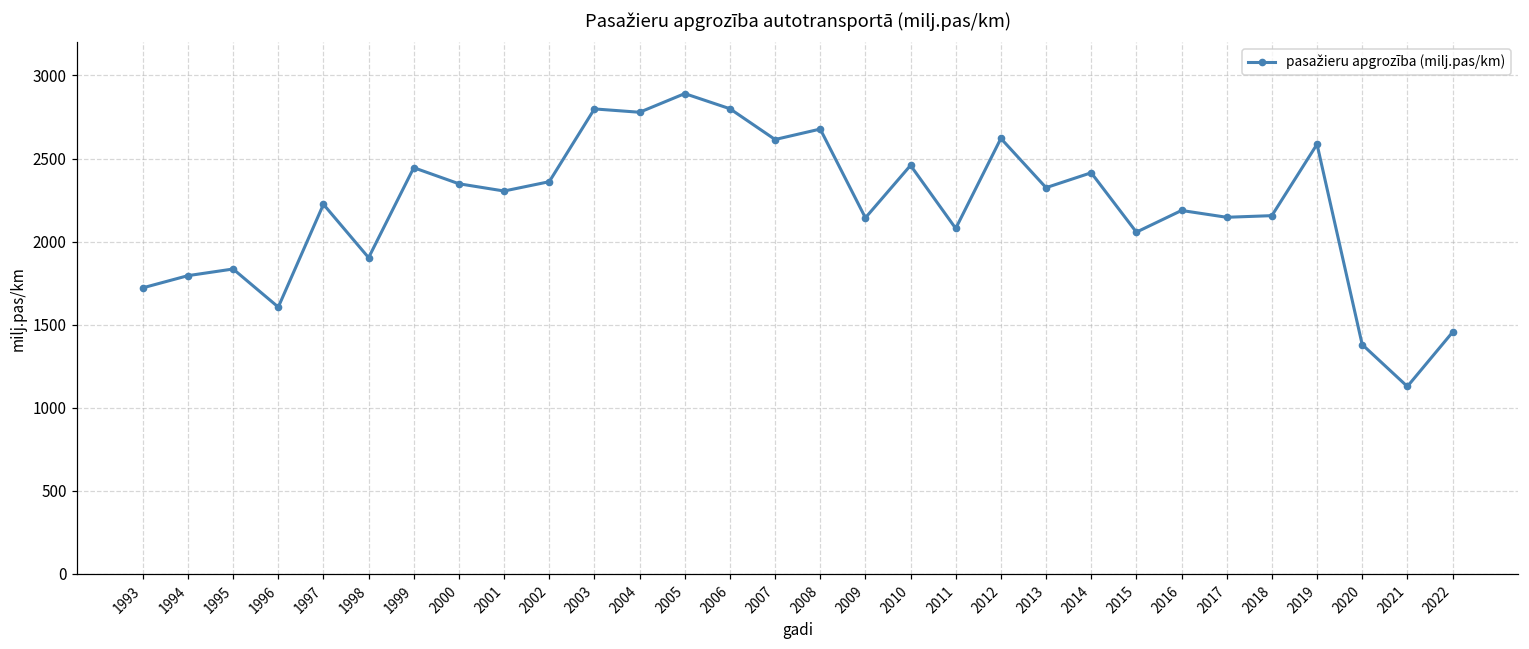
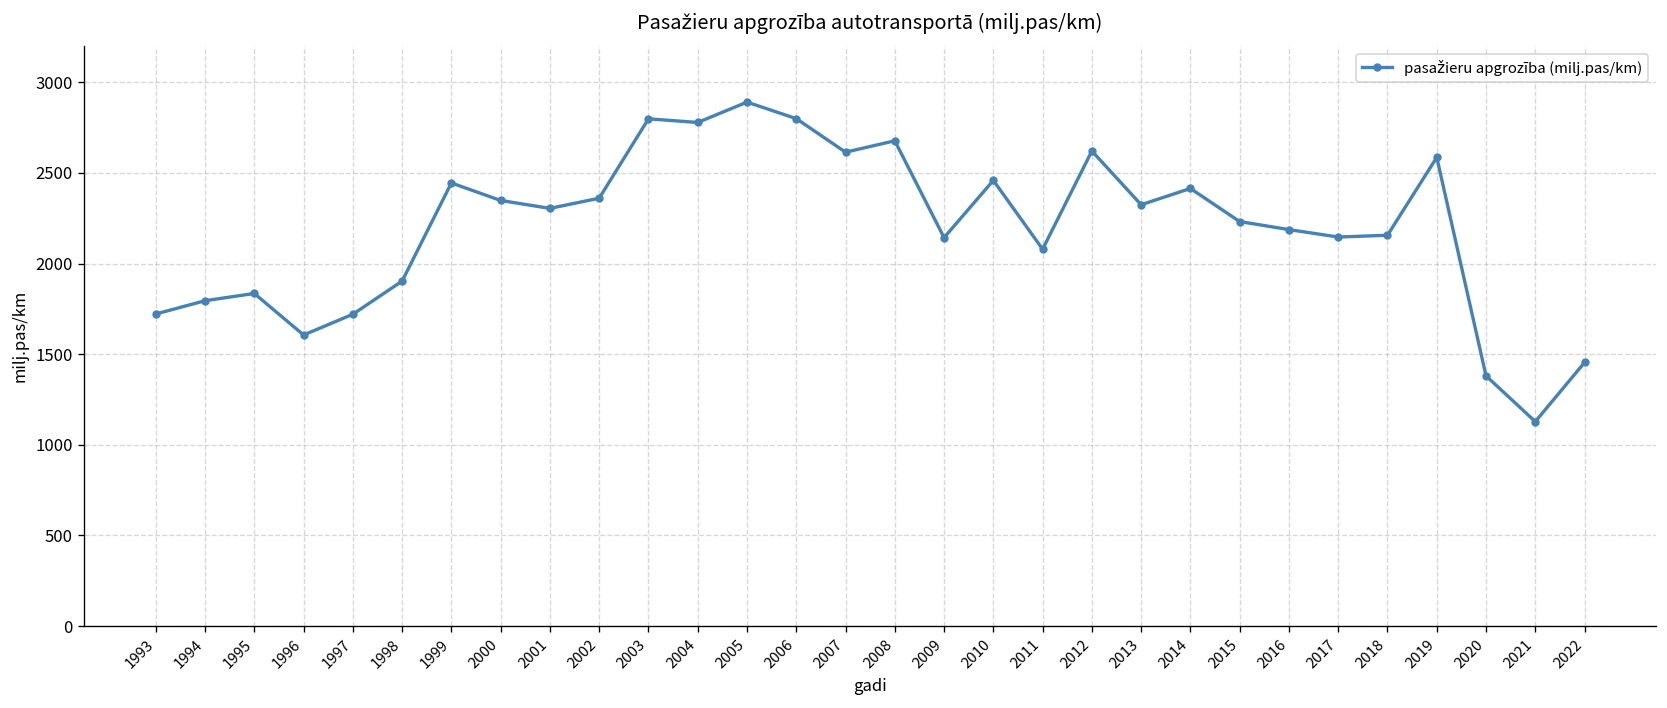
1997: 2220 -> 1720
2015: 2060 -> 2230
